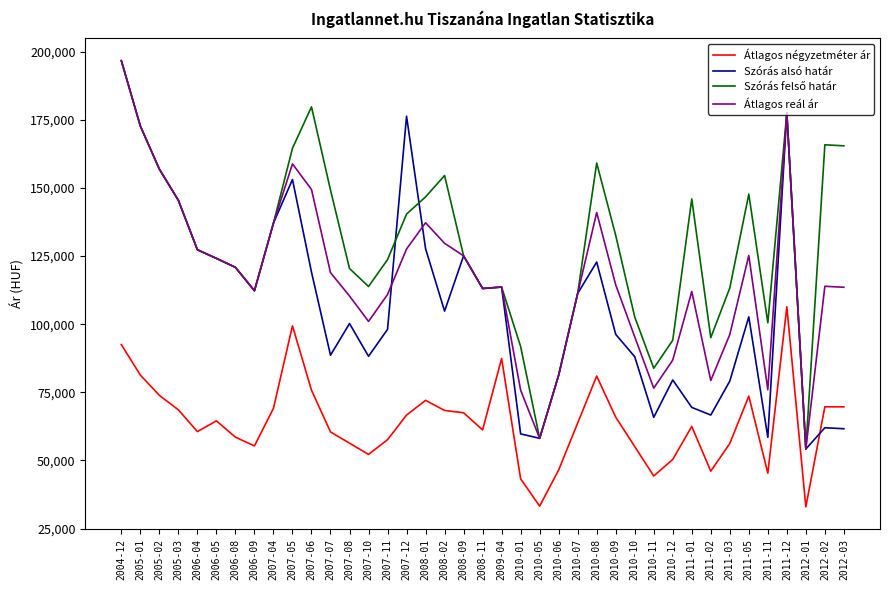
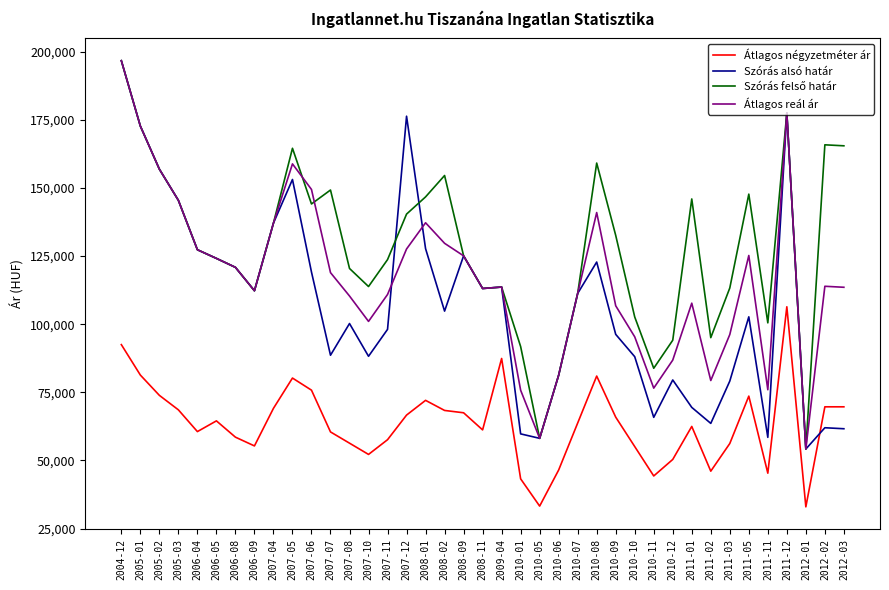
Átlagos négyzetméter ár, 2007-05: 99,000 -> 80,000
Szórás felső határ, 2007-06: 180,000 -> 144,000
Átlagos reál ár, 2010-09: 114,000 -> 107,000
Átlagos reál ár, 2011-01: 112,000 -> 108,000
Szórás alsó határ, 2011-02: 67,000 -> 64,000
